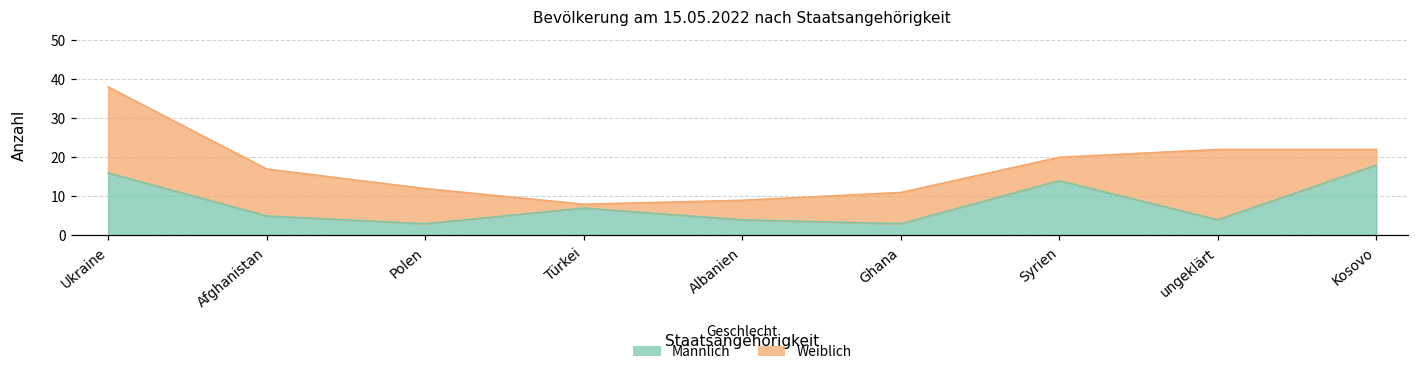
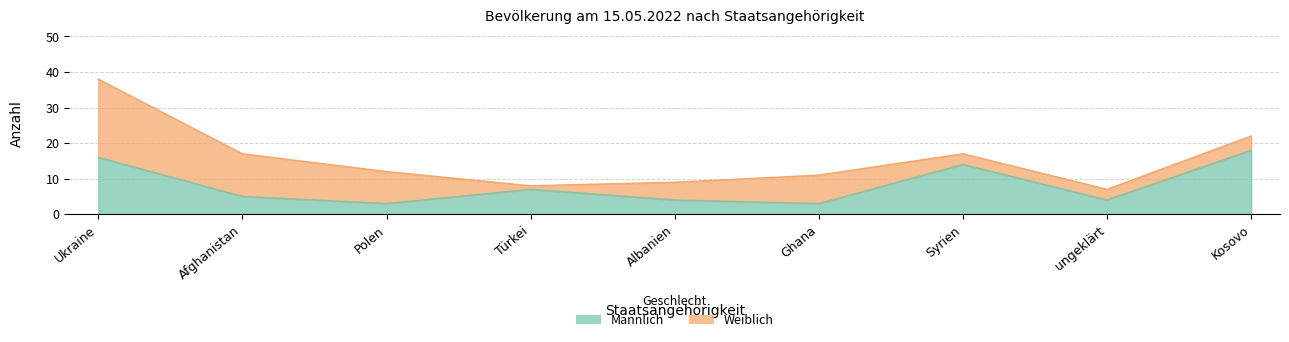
Weiblich, Syrien: 6 -> 3
Weiblich, ungeklärt: 18 -> 3
